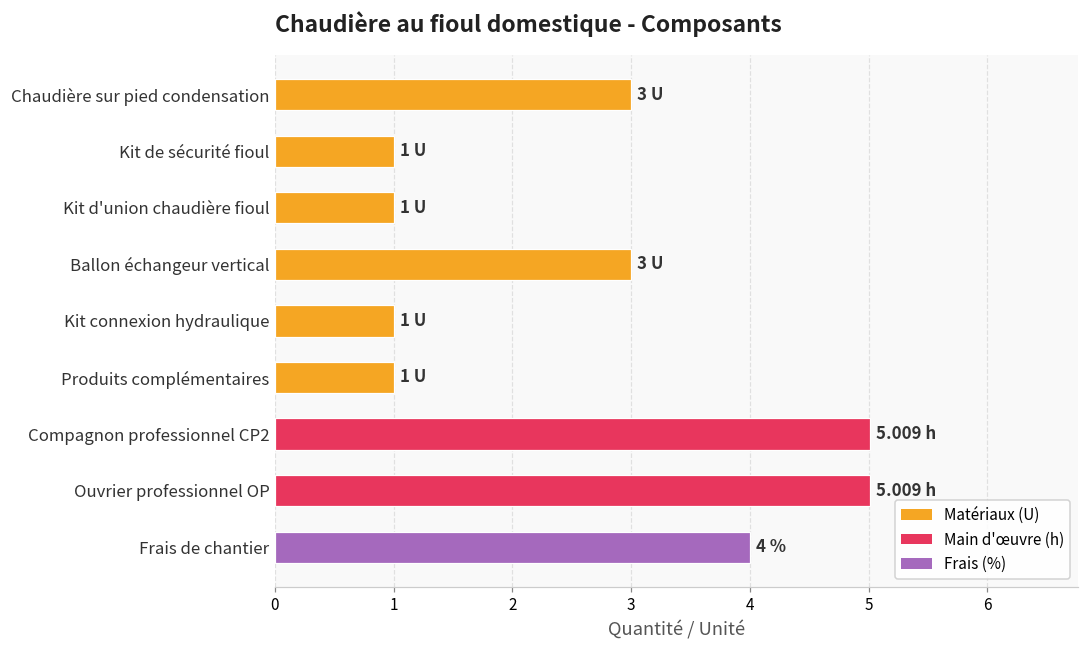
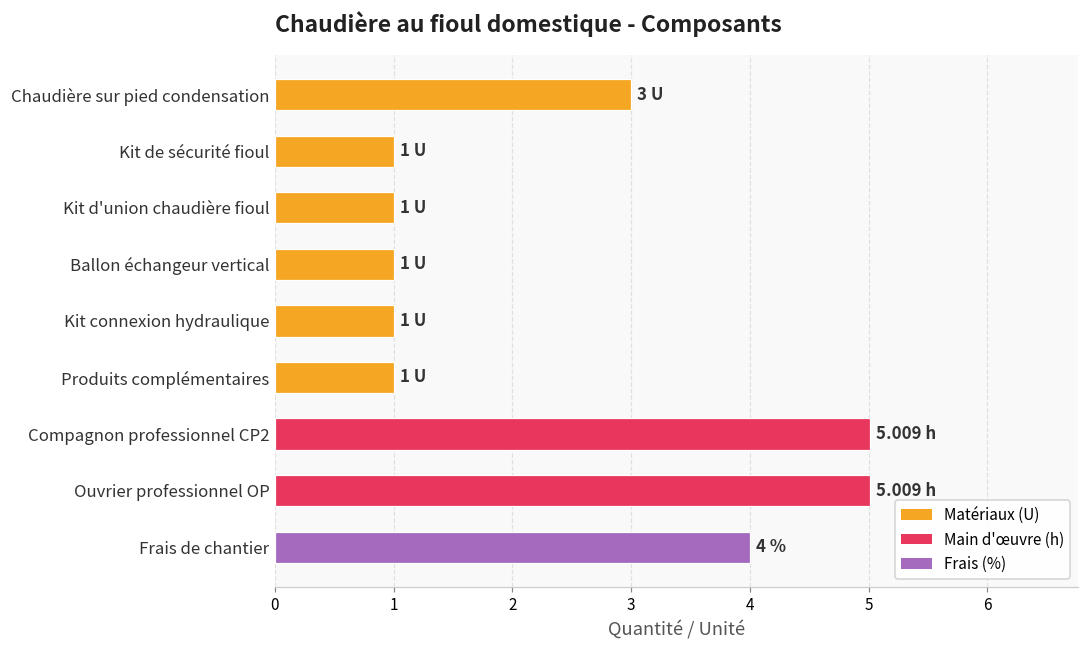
Ballon échangeur vertical: 3 -> 1
